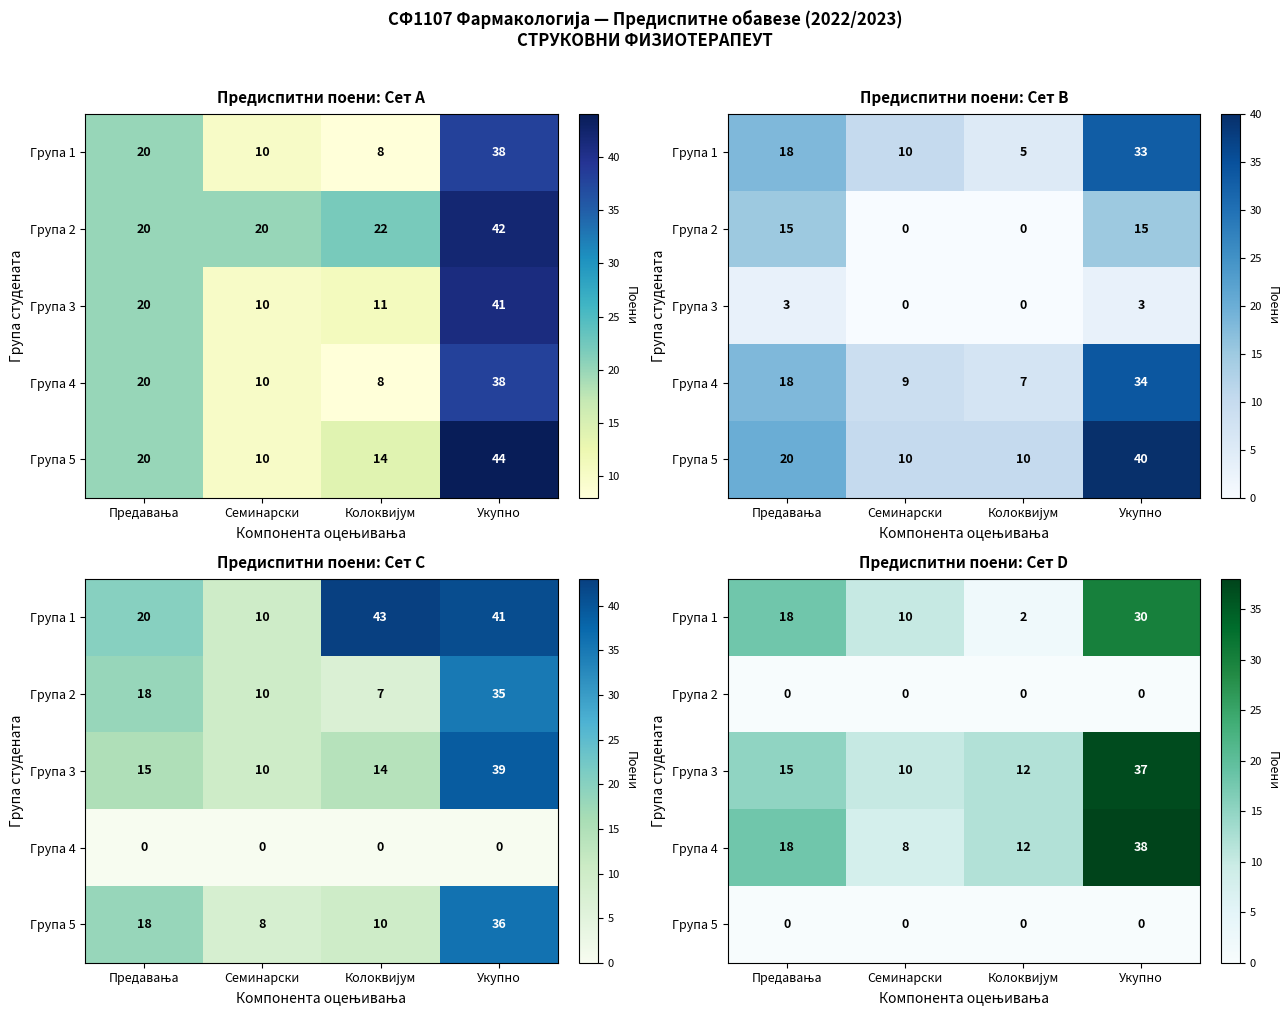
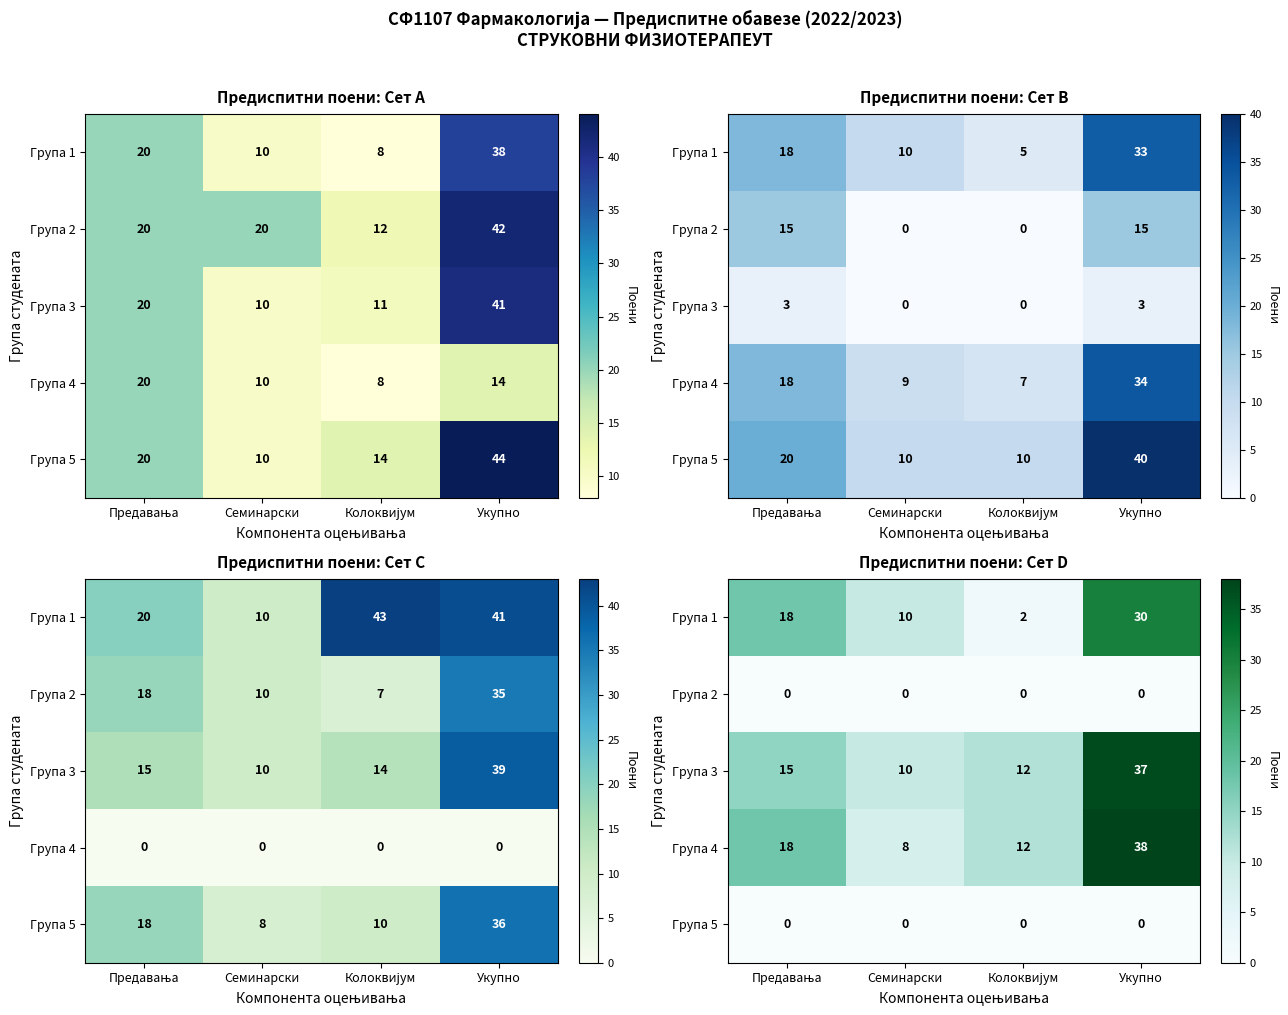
Предиспитни поени: Сет A, Група 2, Колоквијум: 22 -> 12
Предиспитни поени: Сет A, Група 4, Укупно: 38 -> 14
